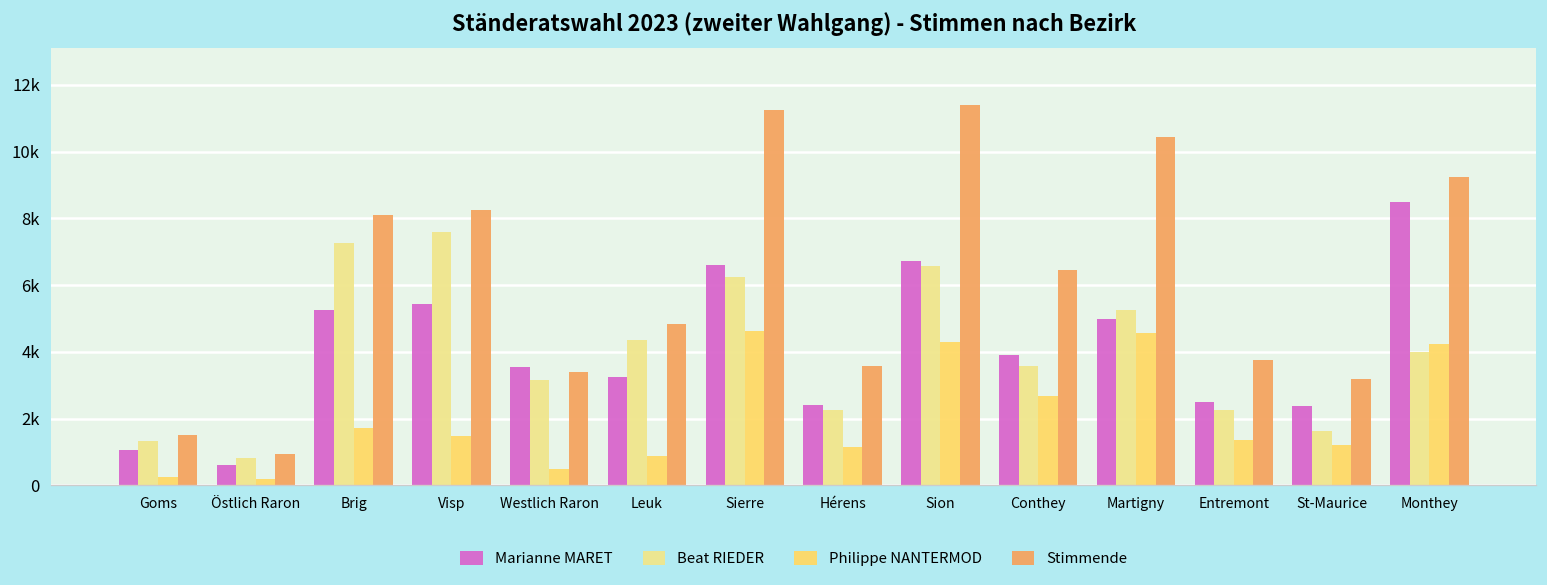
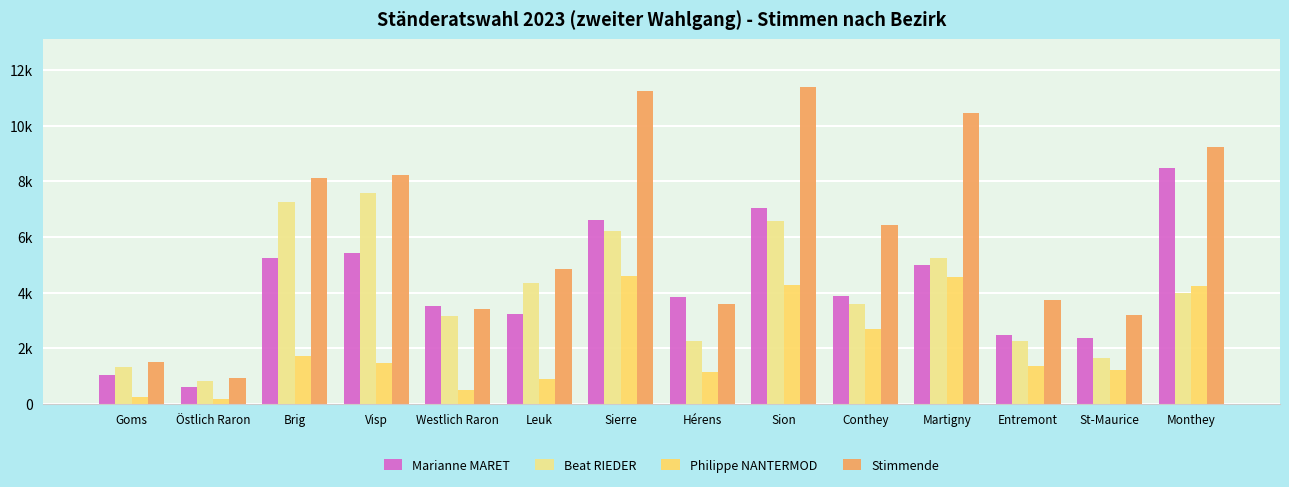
Marianne MARET, Hérens: 2400 -> 3800
Marianne MARET, Sion: 6700 -> 7000
